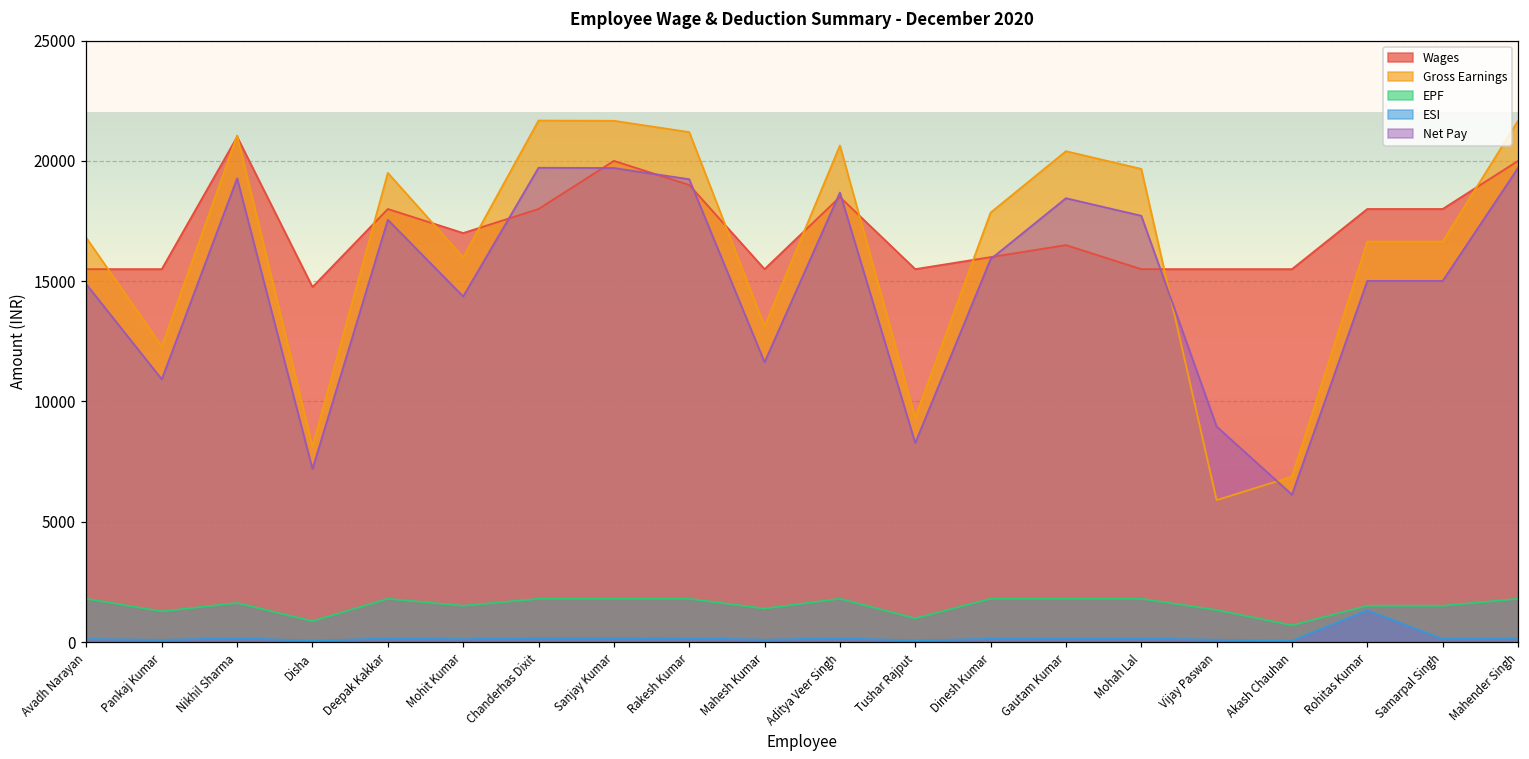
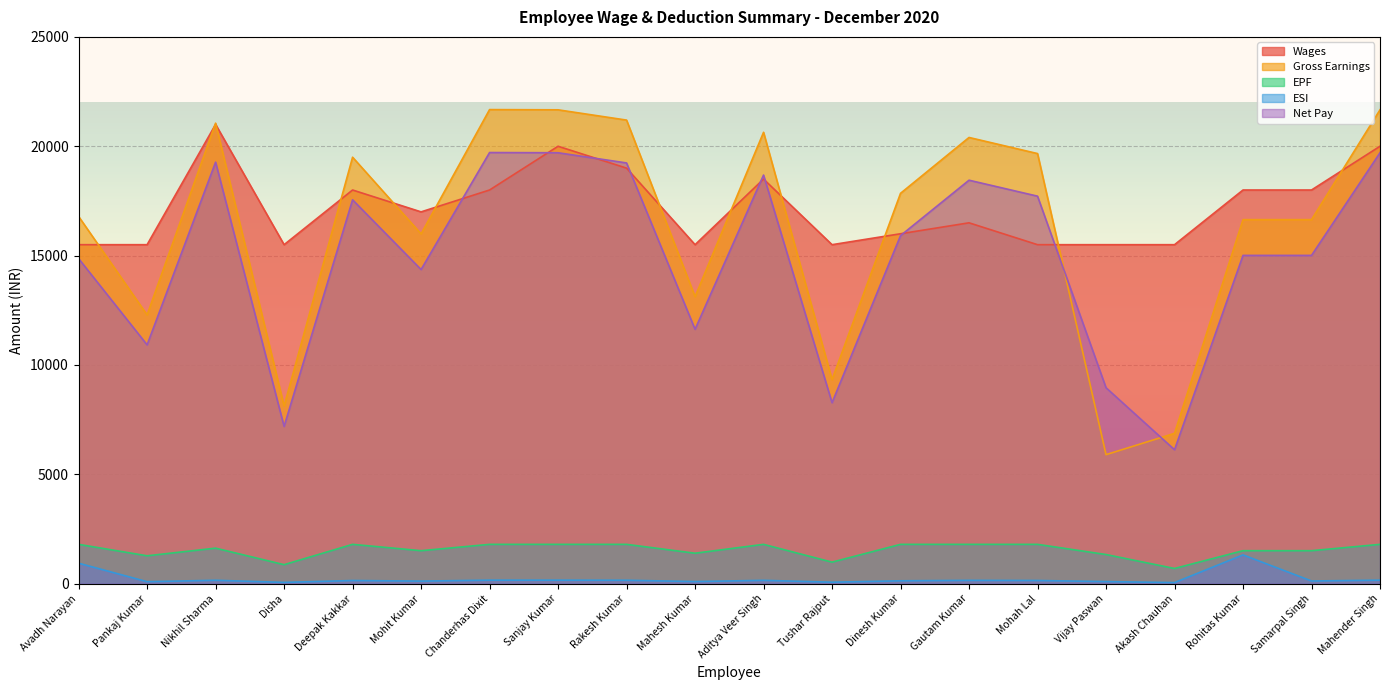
ESI, Avadh Narayan: 100 -> 900
Wages, Disha: 14800 -> 15500
